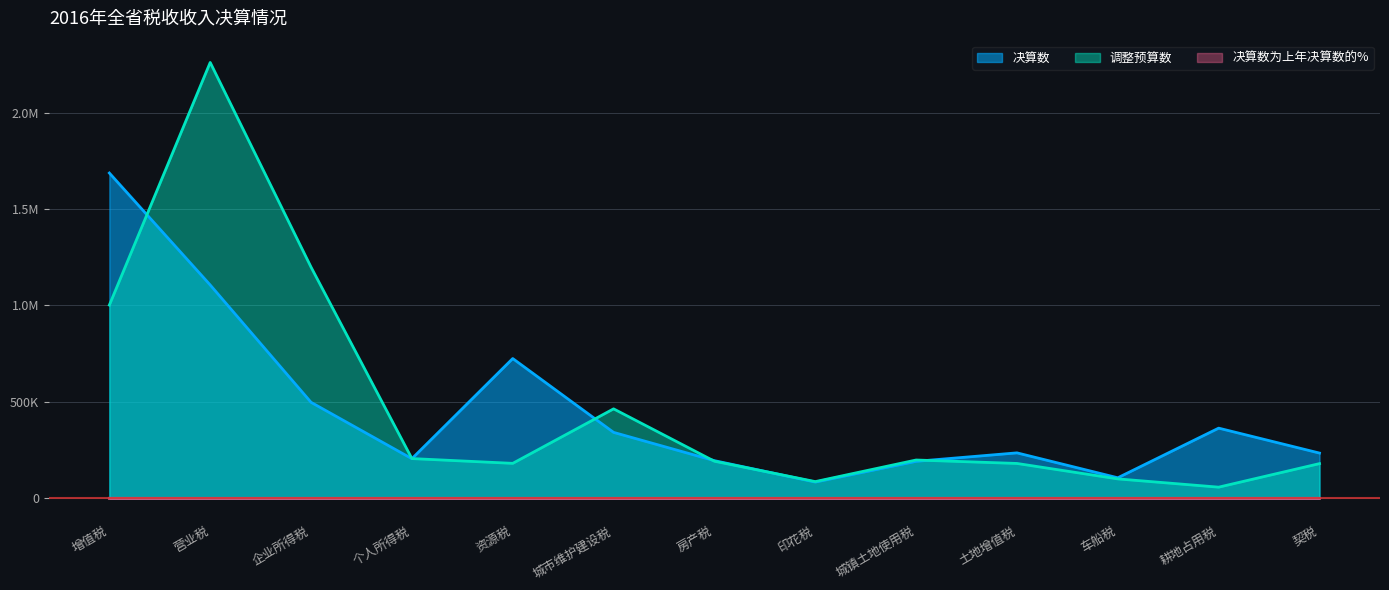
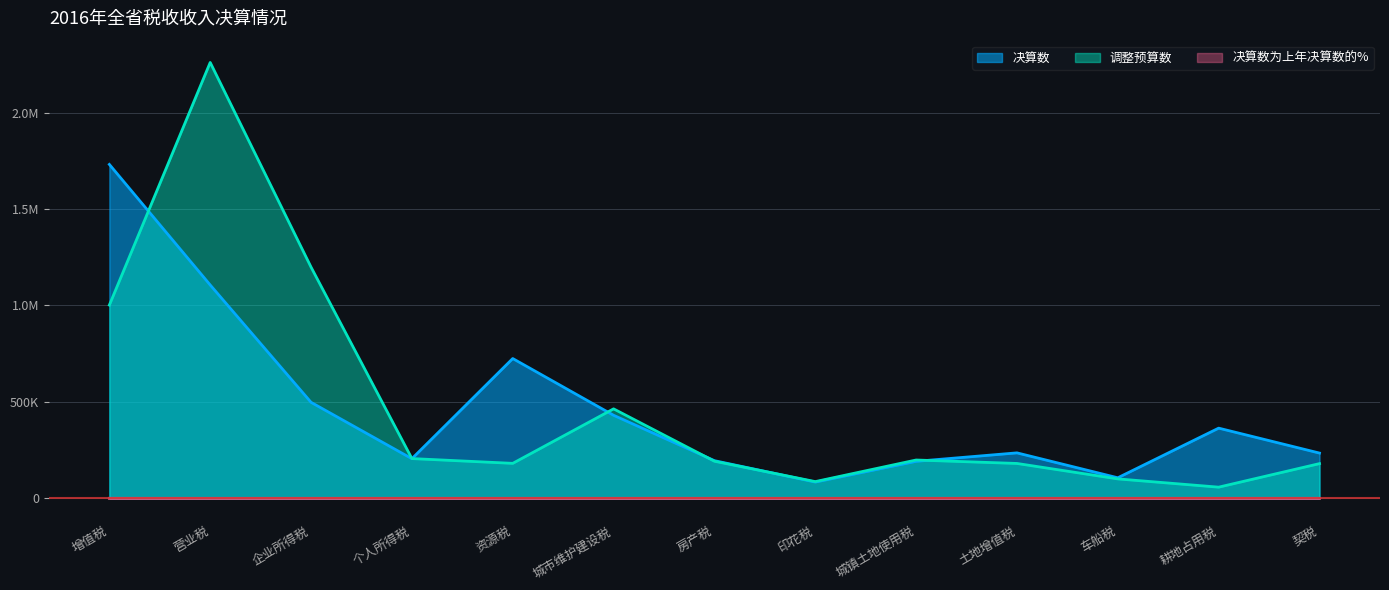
决算数, 增值税: 1690000 -> 1730000
决算数, 城市维护建设税: 340000 -> 430000
